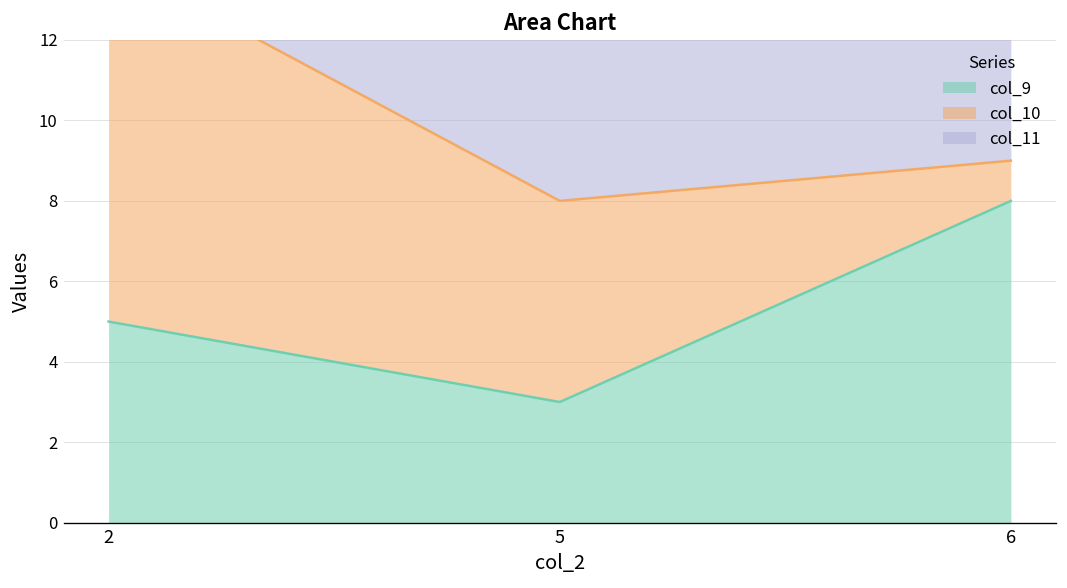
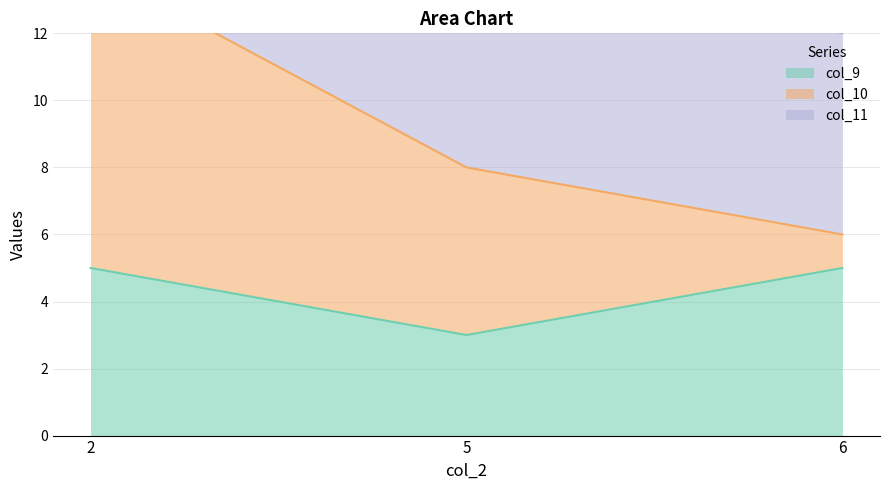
col_9, 6: 8 -> 5
